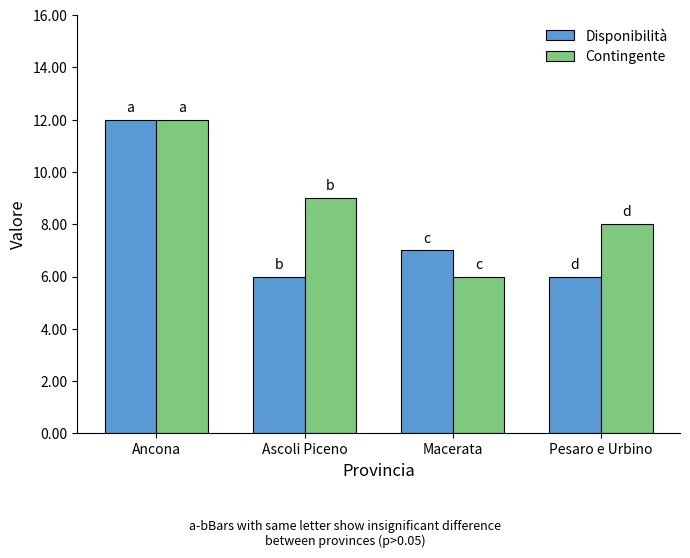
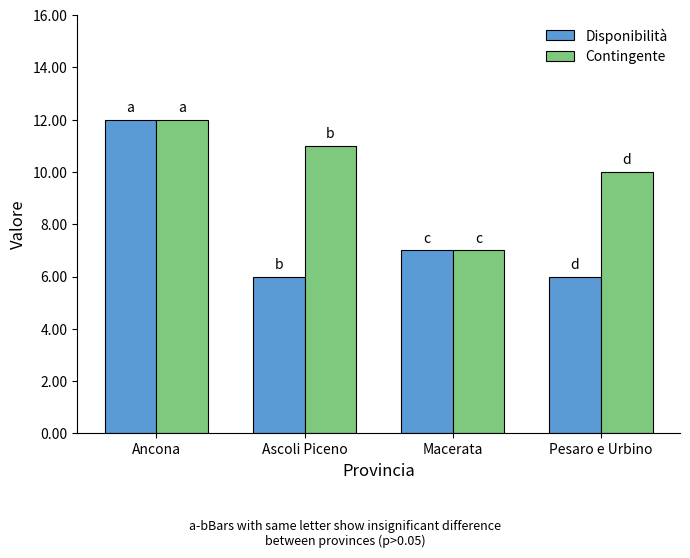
Contingente, Ascoli Piceno: 9 -> 11
Contingente, Macerata: 6 -> 7
Contingente, Pesaro e Urbino: 8 -> 10
